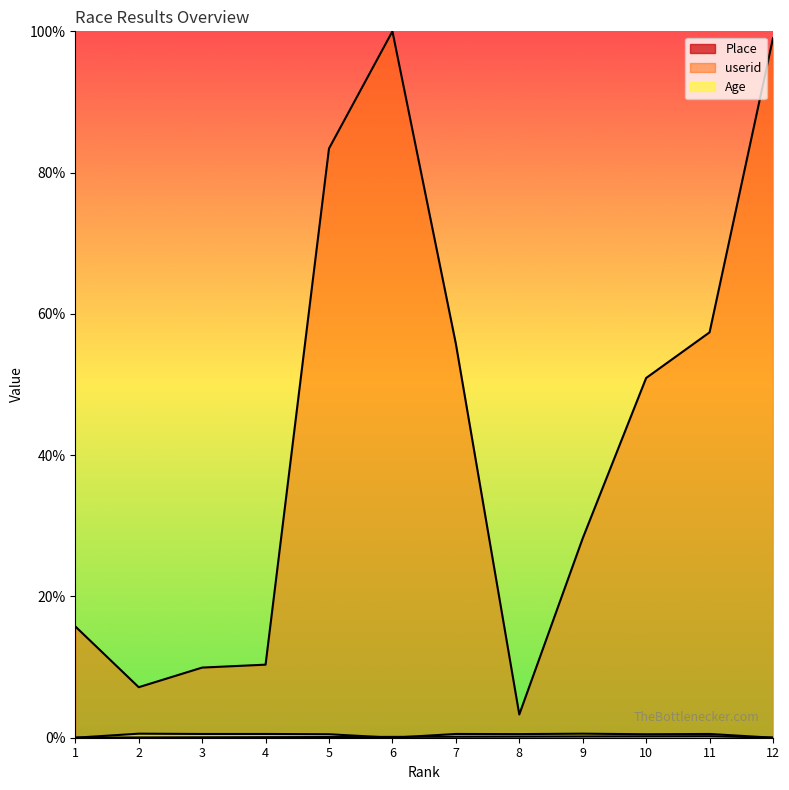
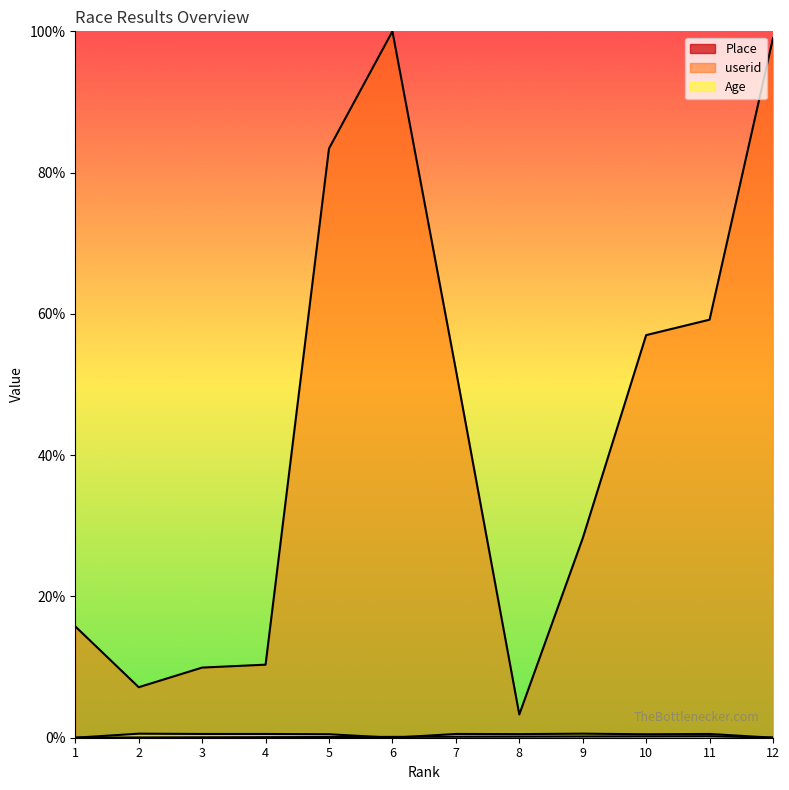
userid, 7: 56% -> 52%
userid, 10: 51% -> 57%
userid, 11: 57% -> 59%
